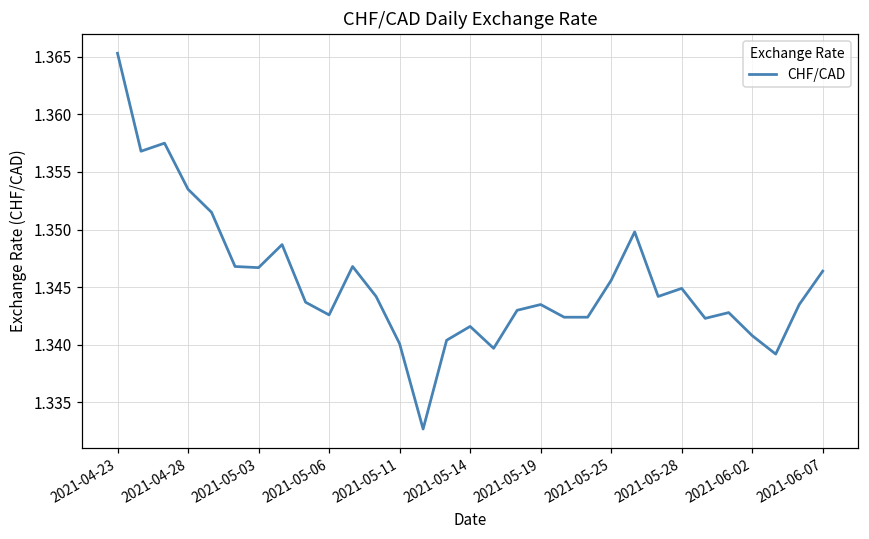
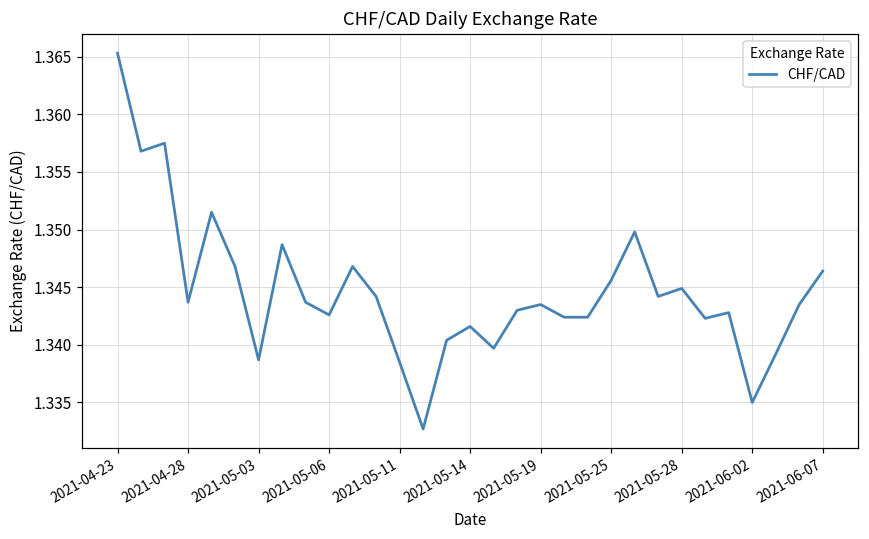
2021-04-28: 1.3535 -> 1.3437
2021-05-03: 1.3467 -> 1.3387
2021-05-11: 1.3401 -> 1.3385
2021-06-02: 1.3408 -> 1.3350
